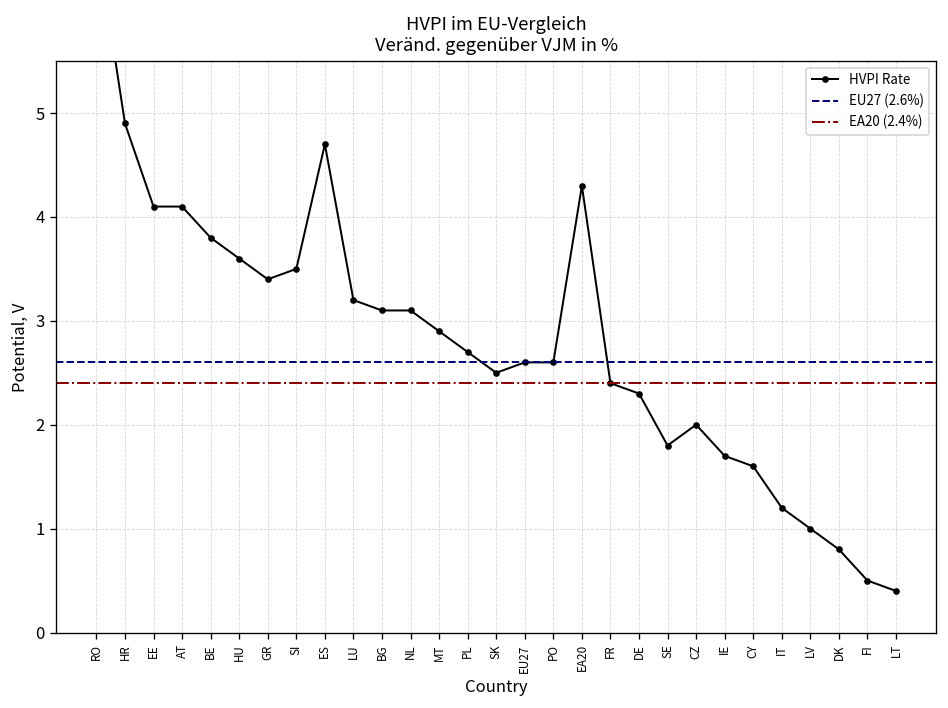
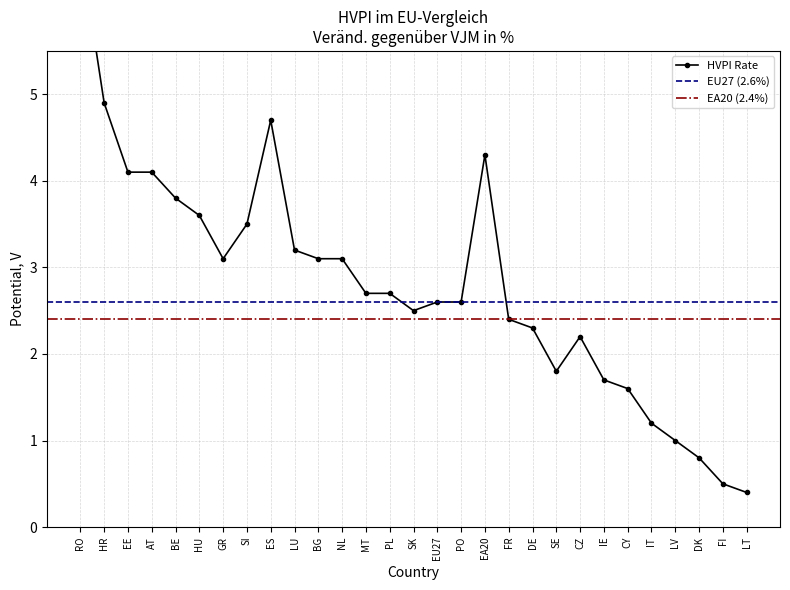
GR: 3.4 -> 3.1
MT: 2.9 -> 2.7
CZ: 2.0 -> 2.2
